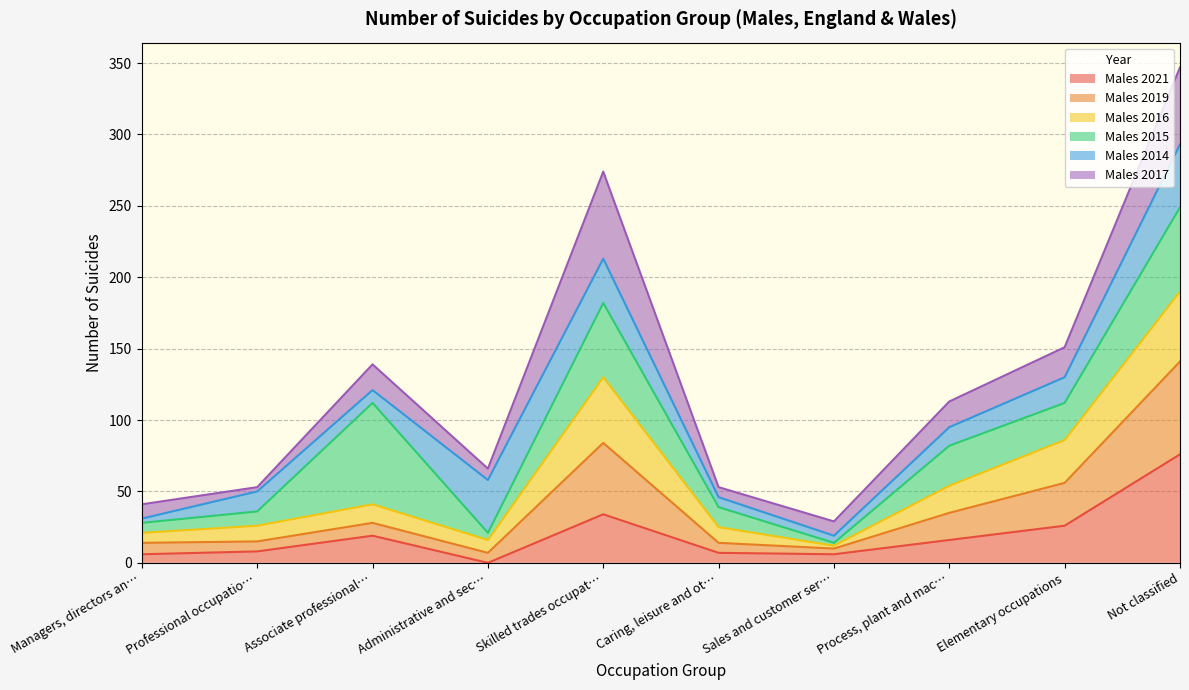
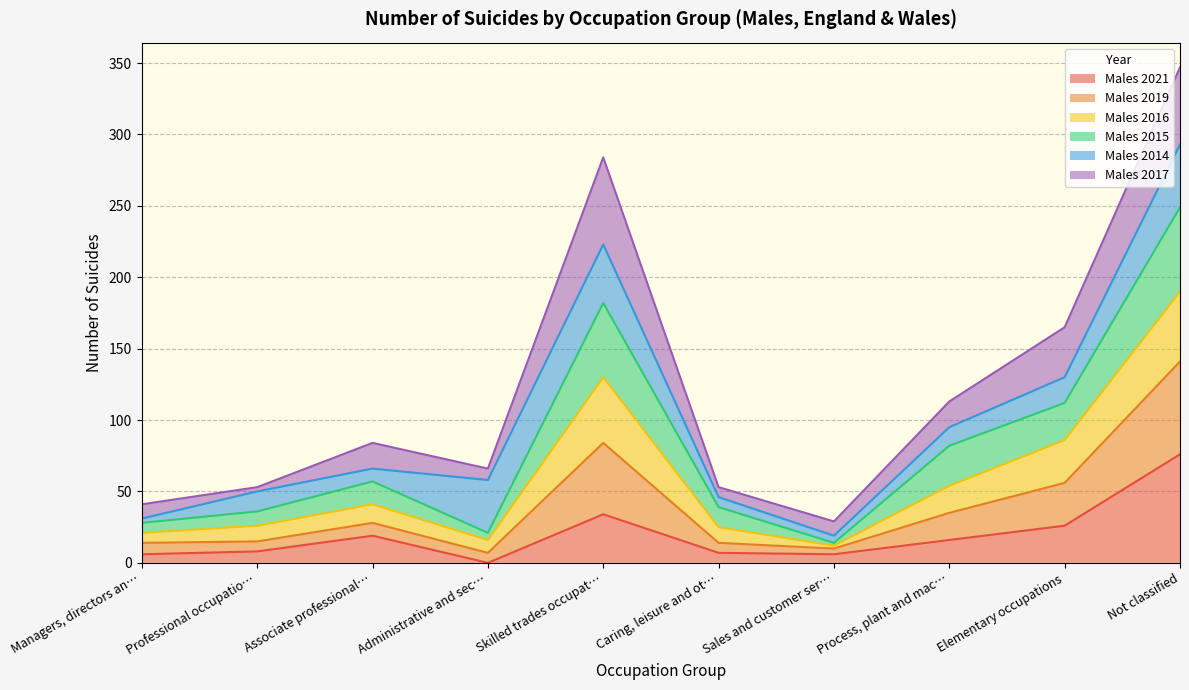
Males 2015, Associate professional…: 71 -> 16
Males 2014, Skilled trades occupat…: 31 -> 41
Males 2017, Elementary occupations: 21 -> 35
